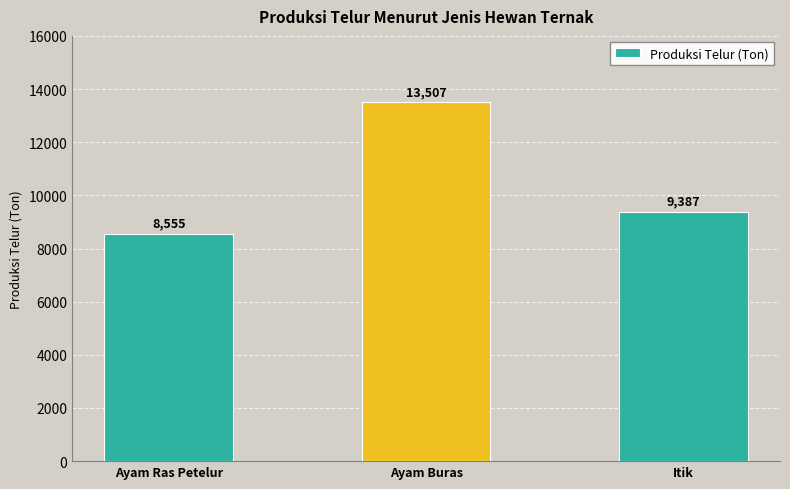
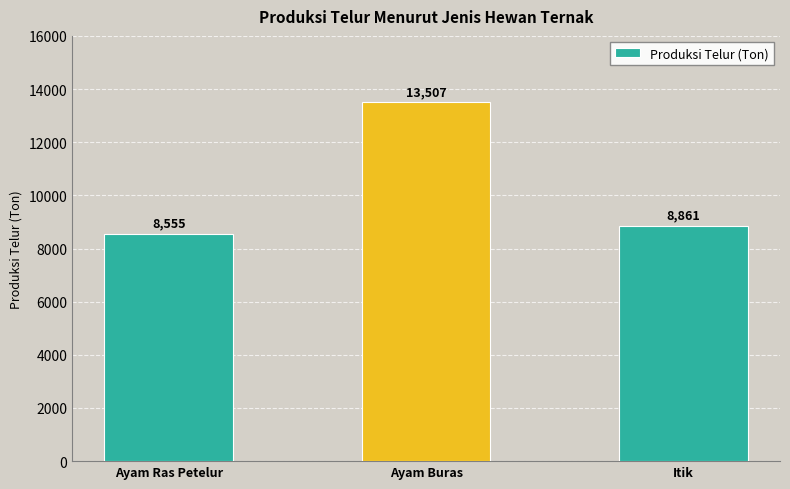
Itik: 9,387 -> 8,861
